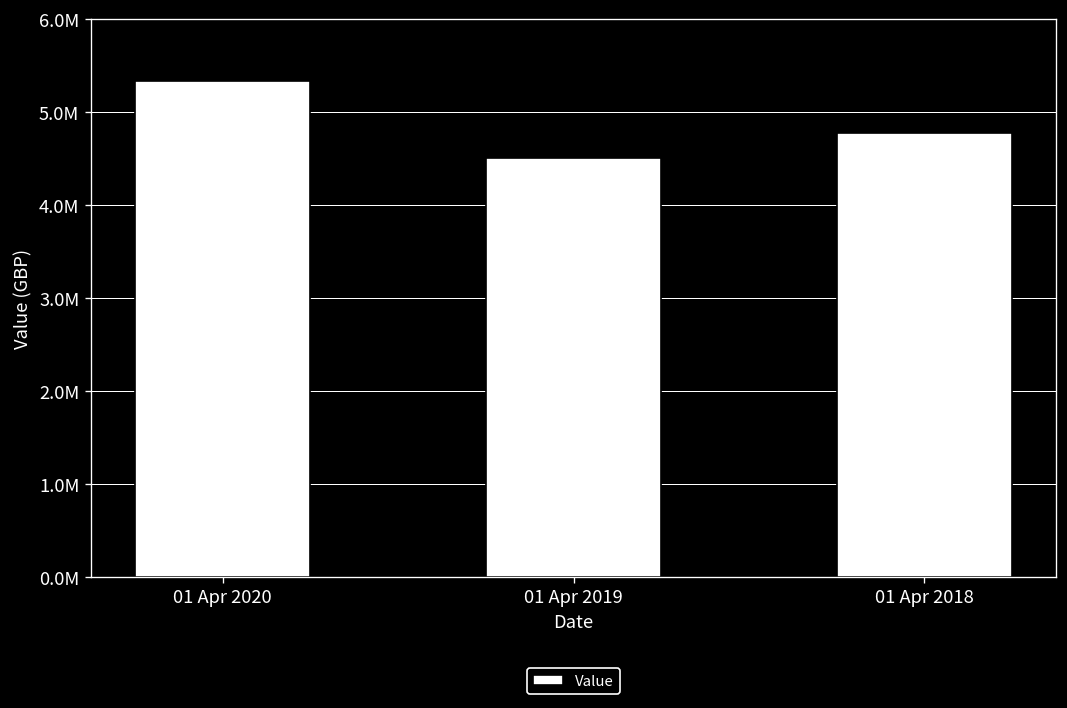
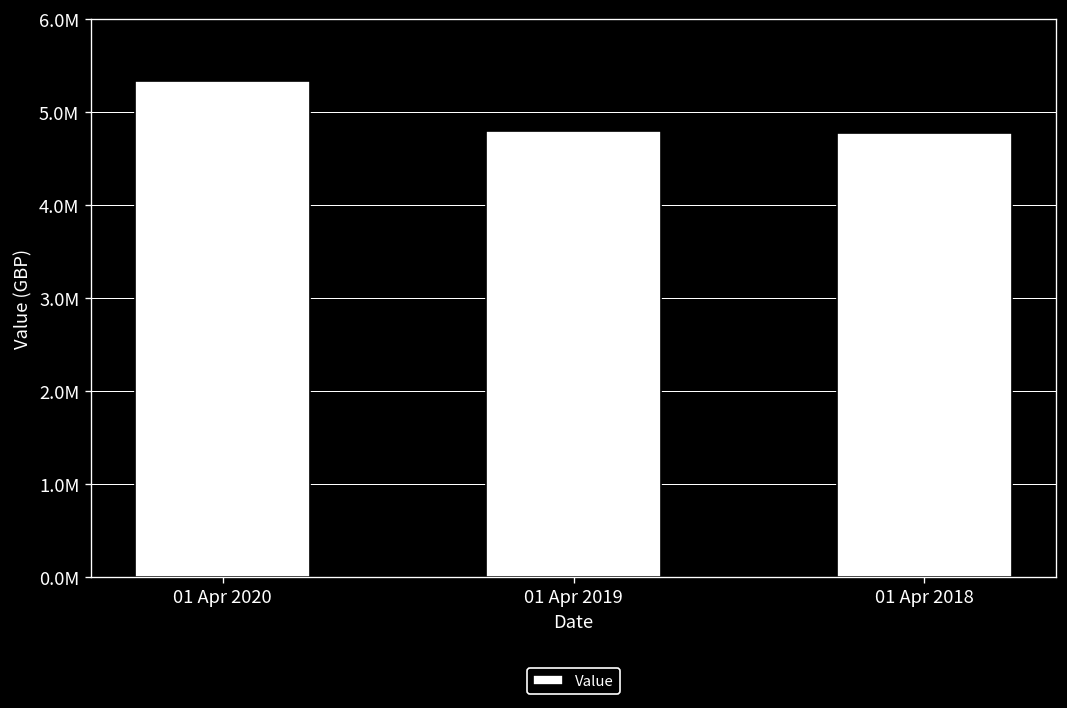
01 Apr 2019: 4500000 -> 4800000
